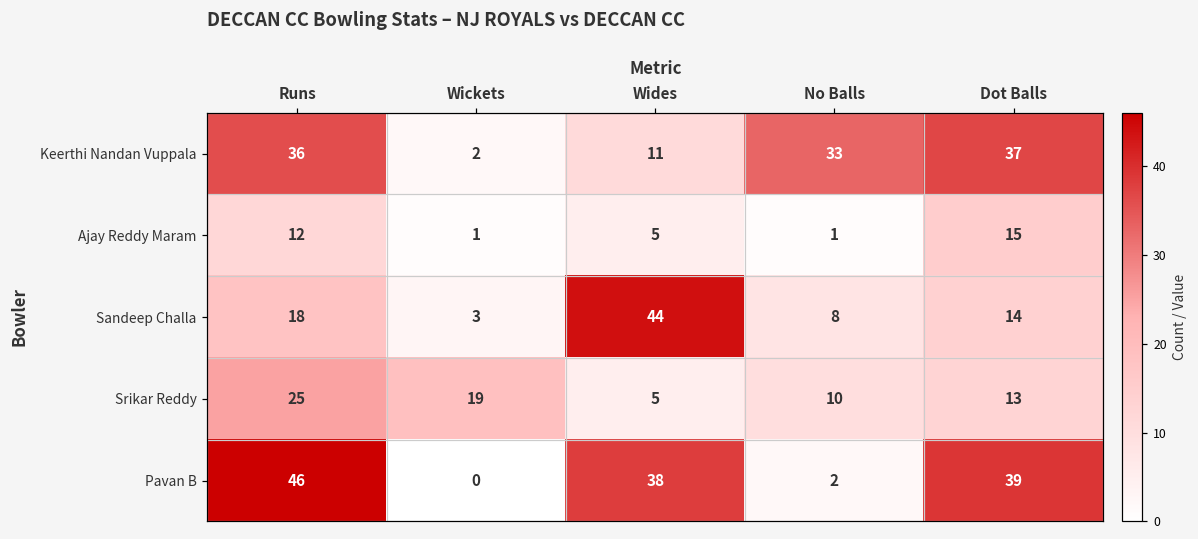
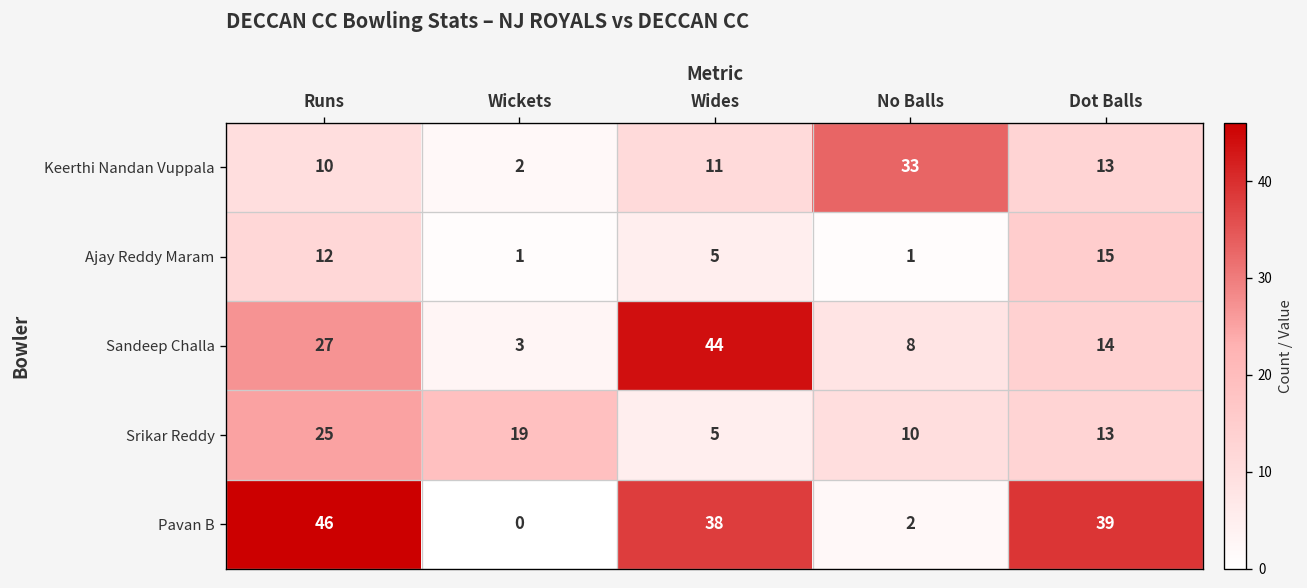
Keerthi Nandan Vuppala, Runs: 36 -> 10
Keerthi Nandan Vuppala, Dot Balls: 37 -> 13
Sandeep Challa, Runs: 18 -> 27
